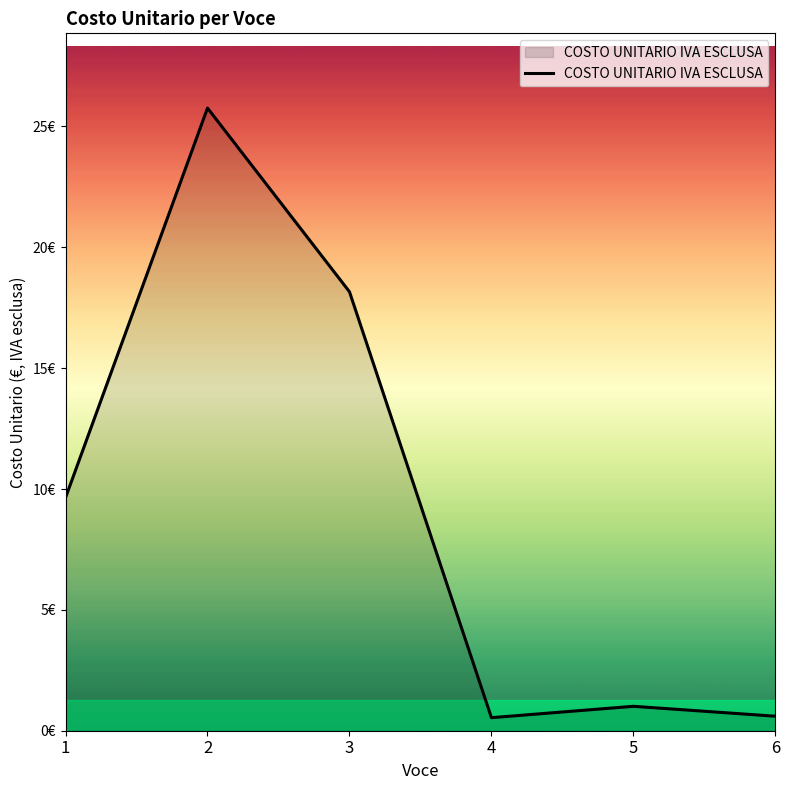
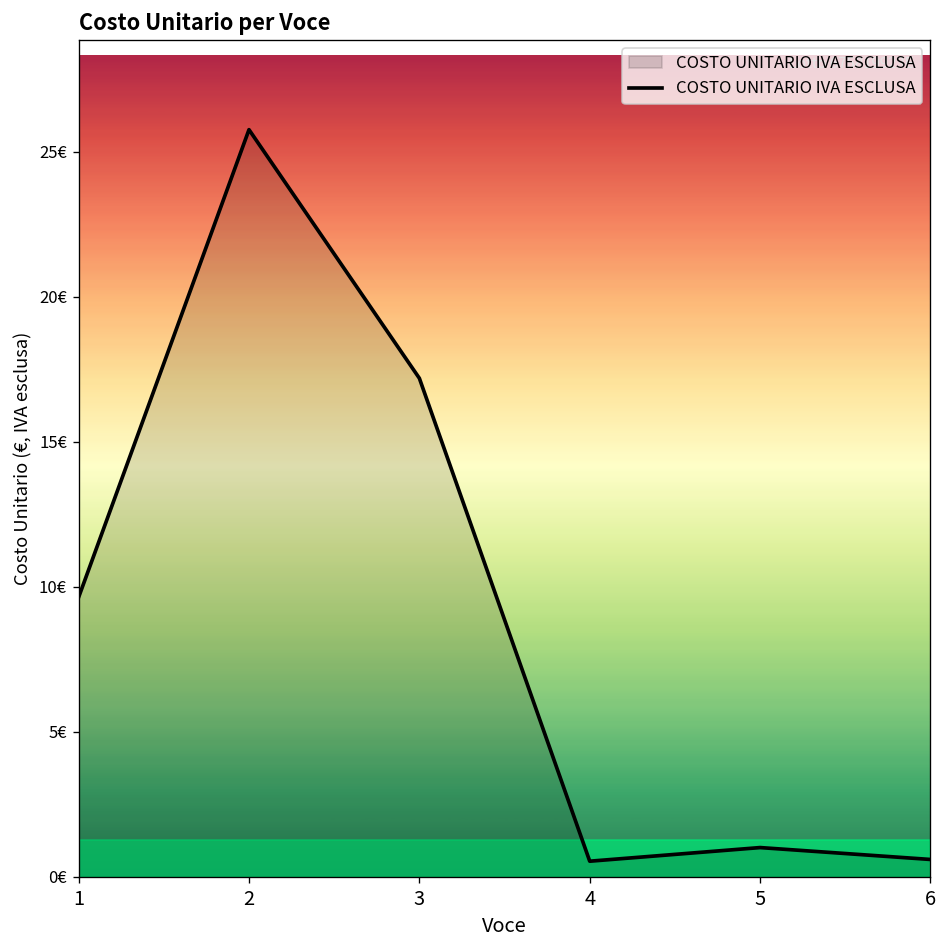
3: 18.2€ -> 17.2€
